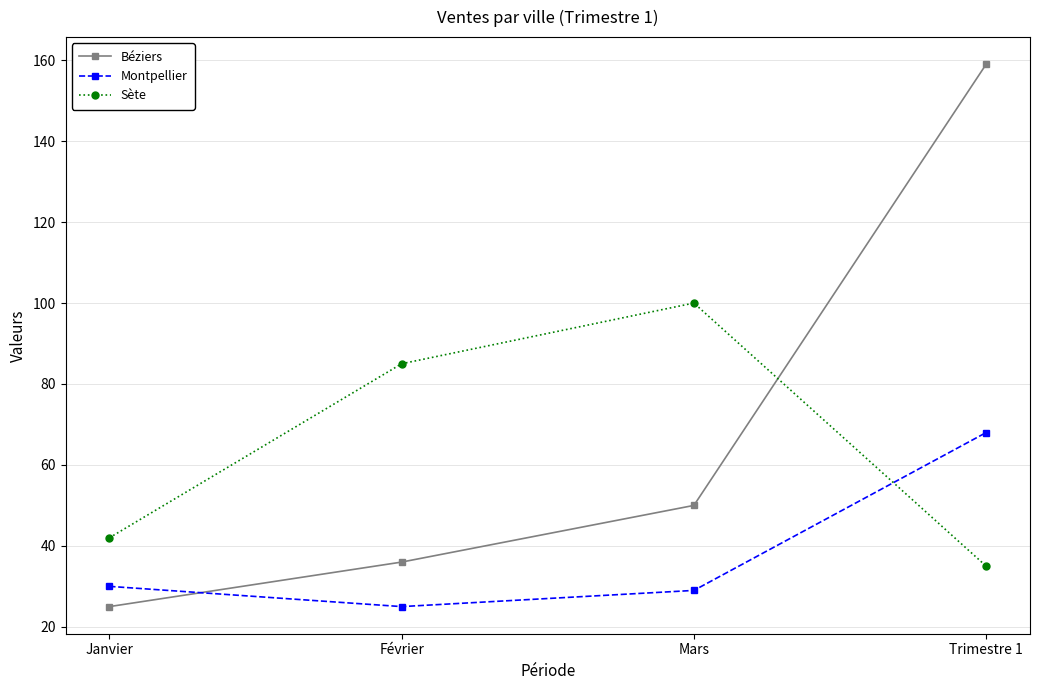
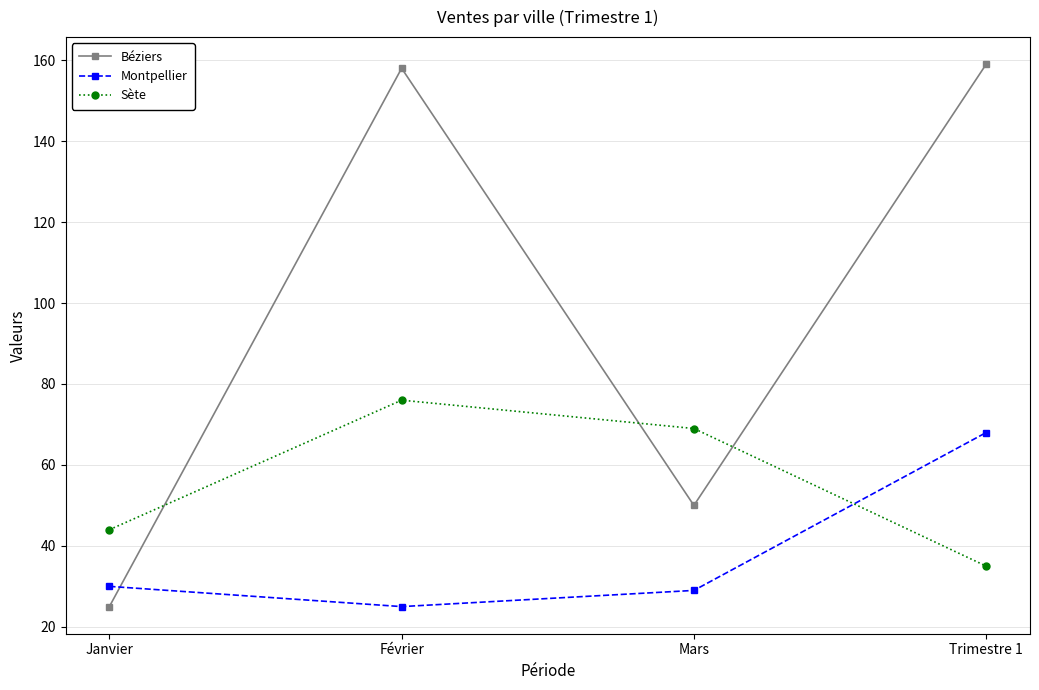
Sète, Janvier: 42 -> 44
Béziers, Février: 36 -> 158
Sète, Février: 85 -> 76
Sète, Mars: 100 -> 69
